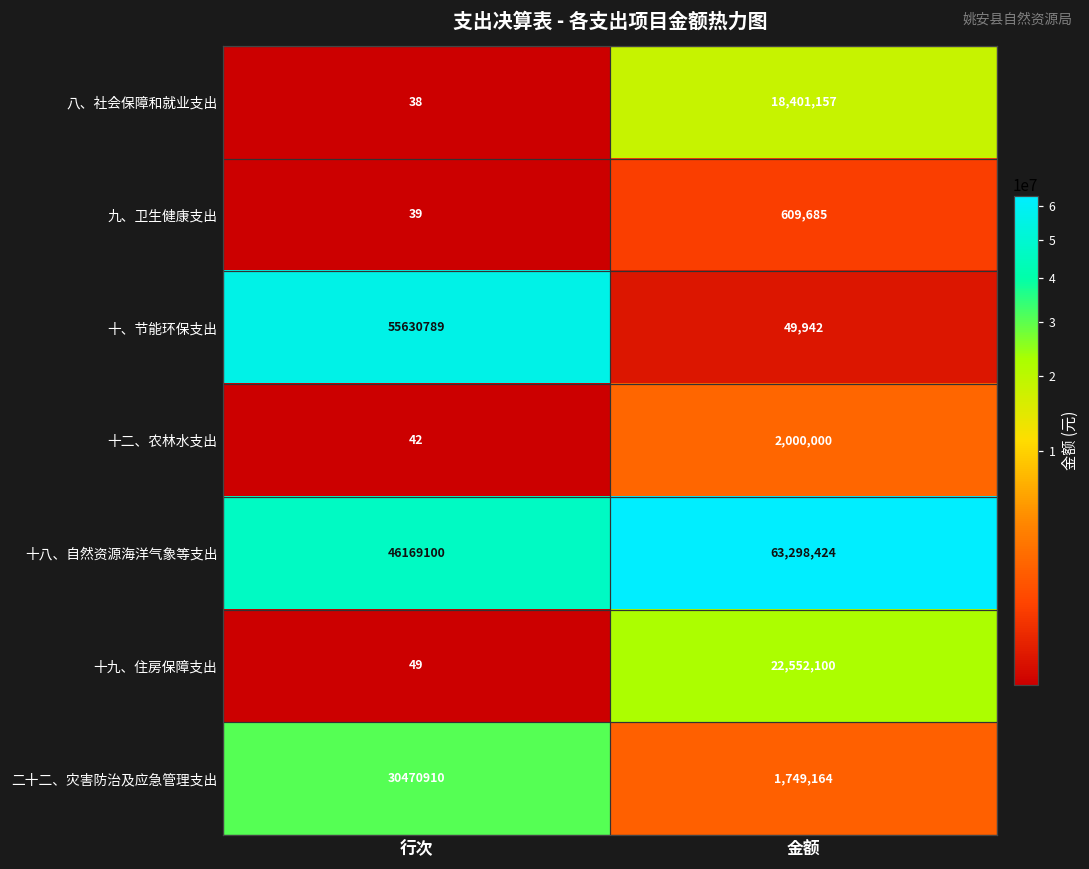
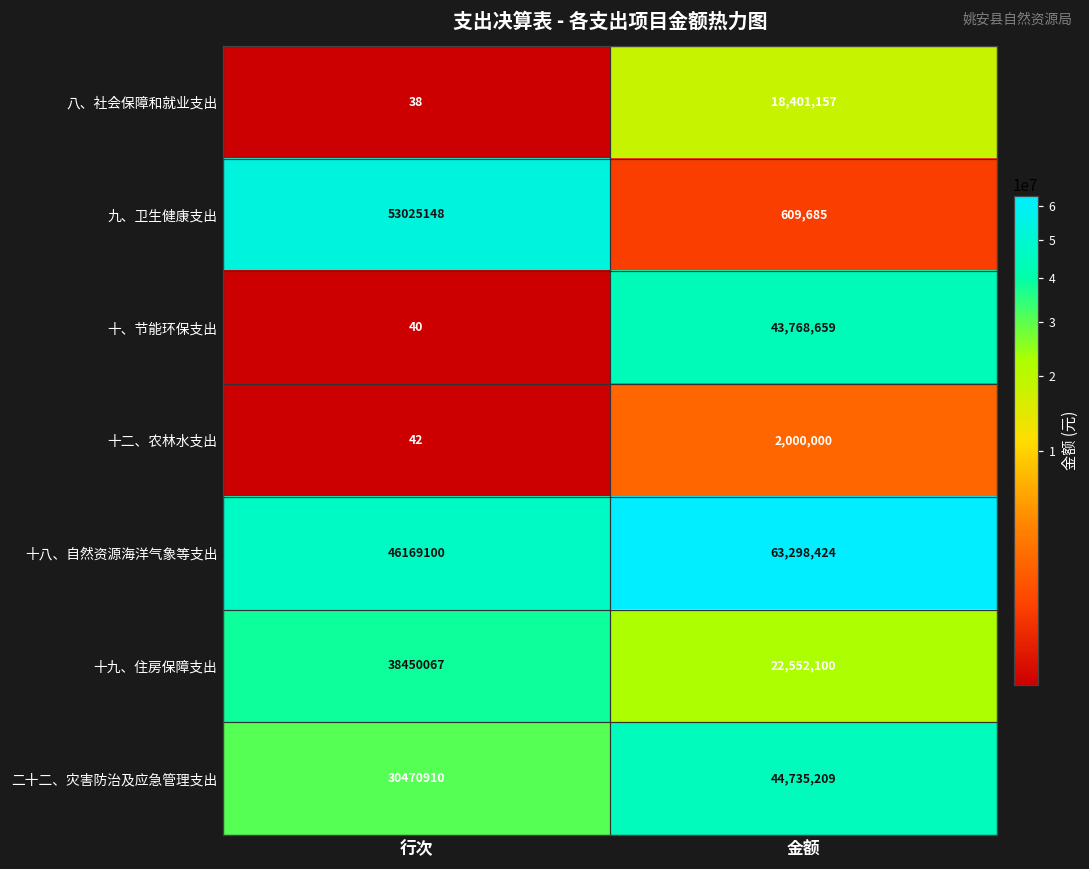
九、卫生健康支出, 行次: 39 -> 53025148
十、节能环保支出, 行次: 55630789 -> 40
十、节能环保支出, 金额: 49,942 -> 43,768,659
十九、住房保障支出, 行次: 49 -> 38450067
二十二、灾害防治及应急管理支出, 金额: 1,749,164 -> 44,735,209
